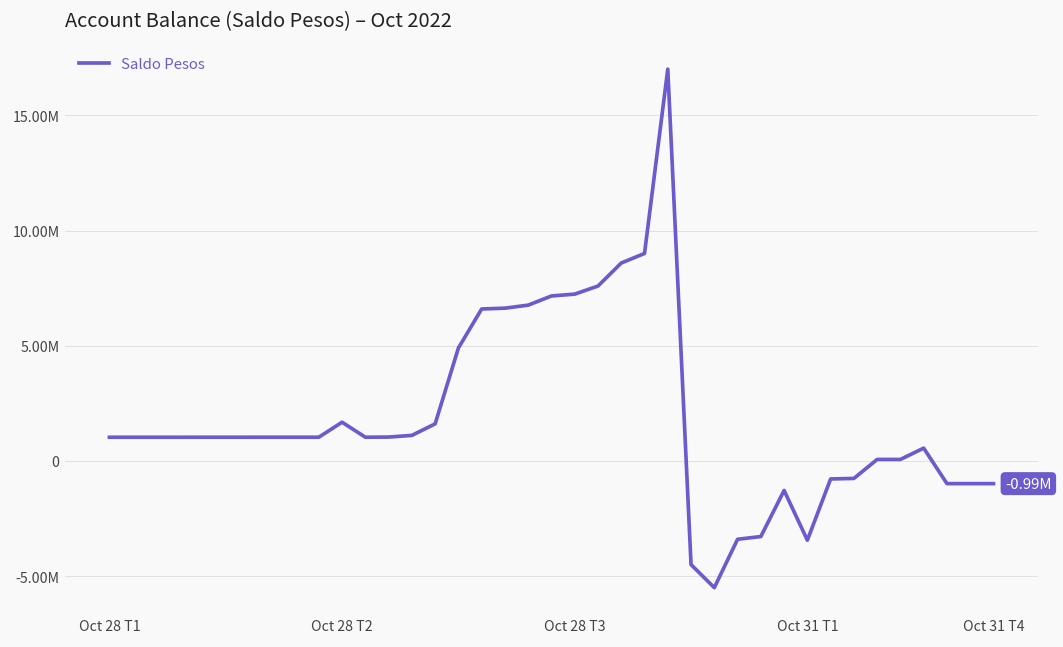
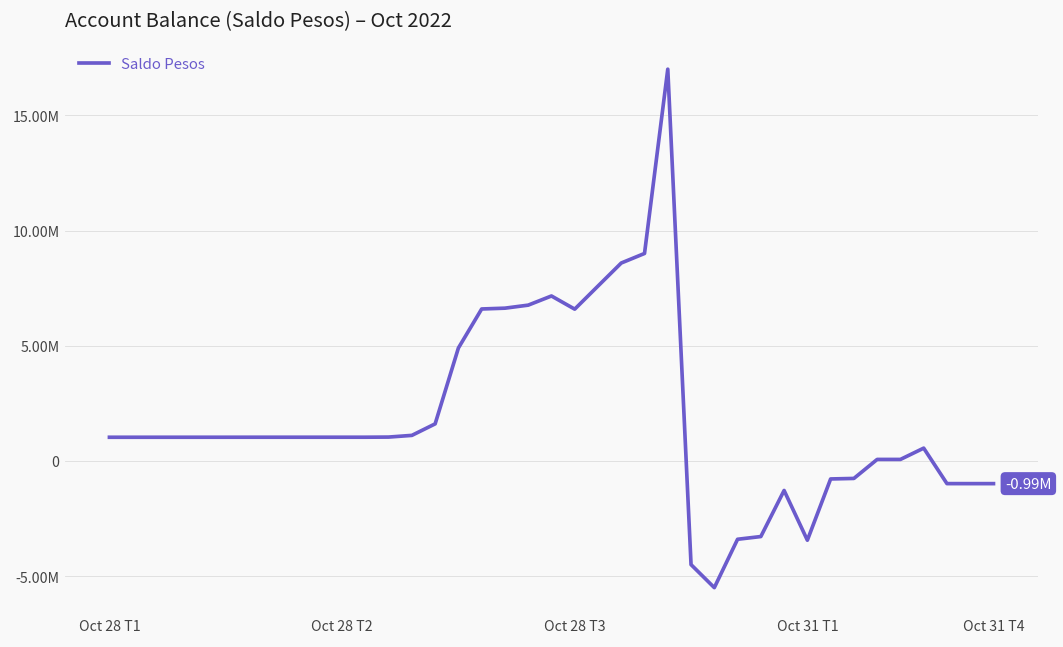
Oct 28 T2: 1700000 -> 1000000
Oct 28 T3: 7200000 -> 6600000
